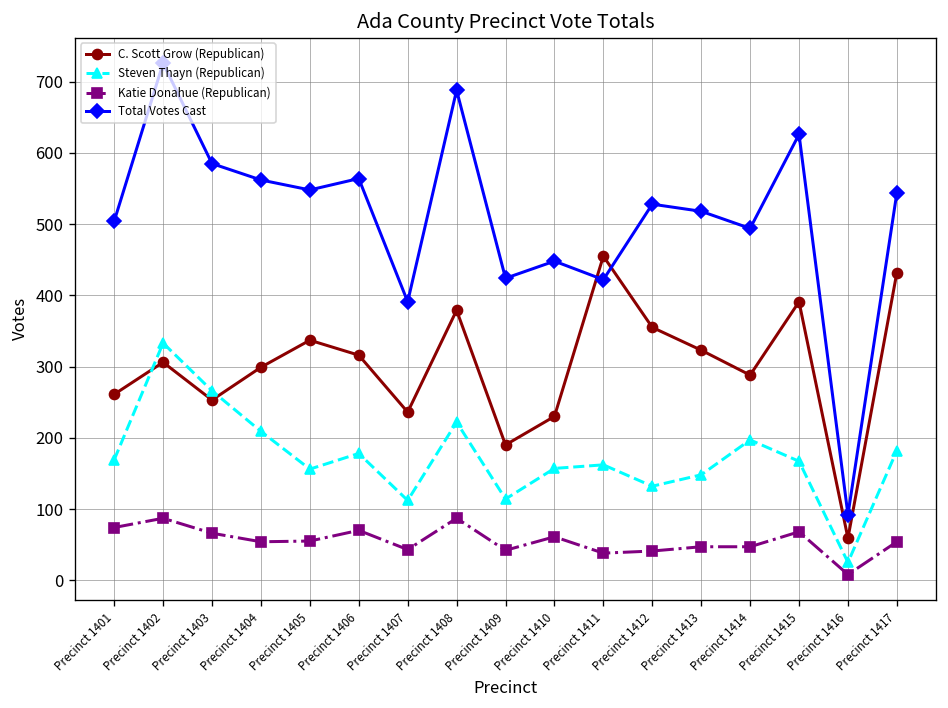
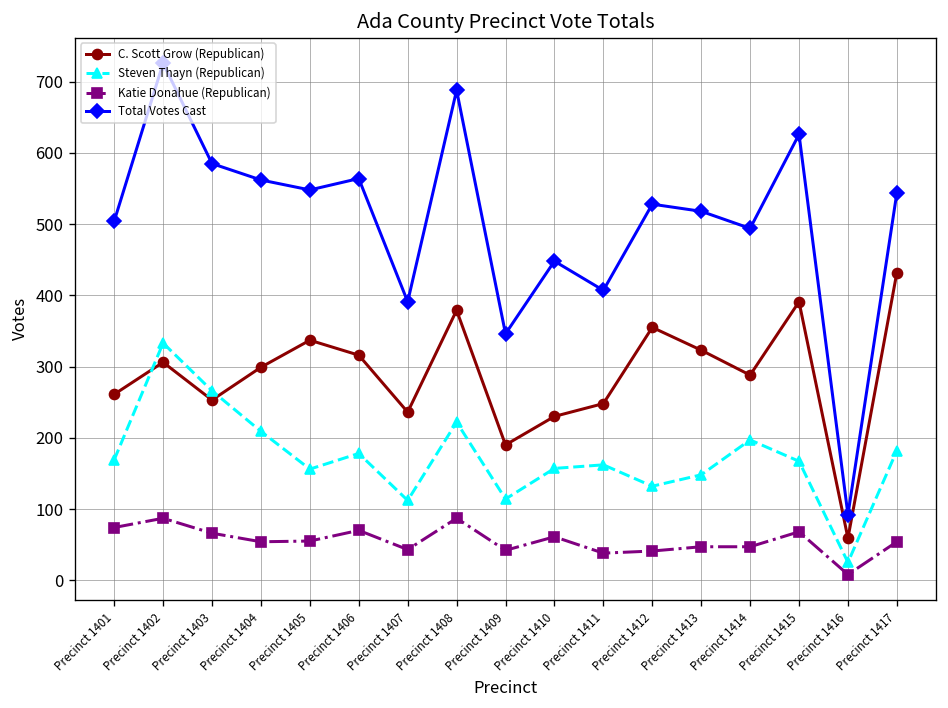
Total Votes Cast, Precinct 1409: 420 -> 350
C. Scott Grow (Republican), Precinct 1411: 460 -> 250
Total Votes Cast, Precinct 1411: 420 -> 410
